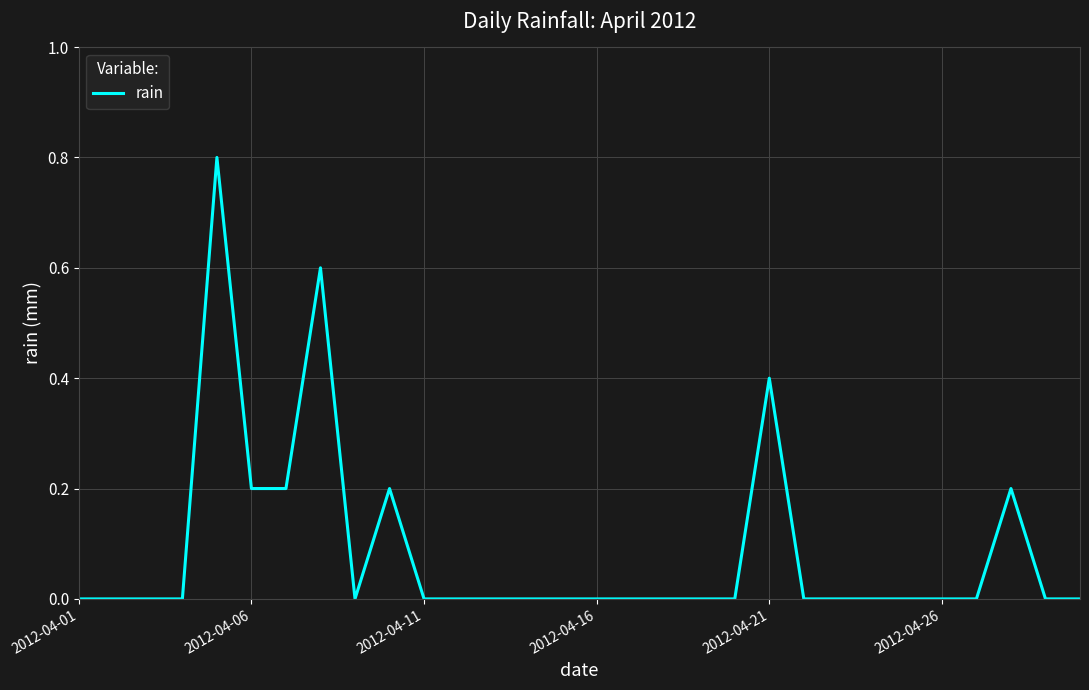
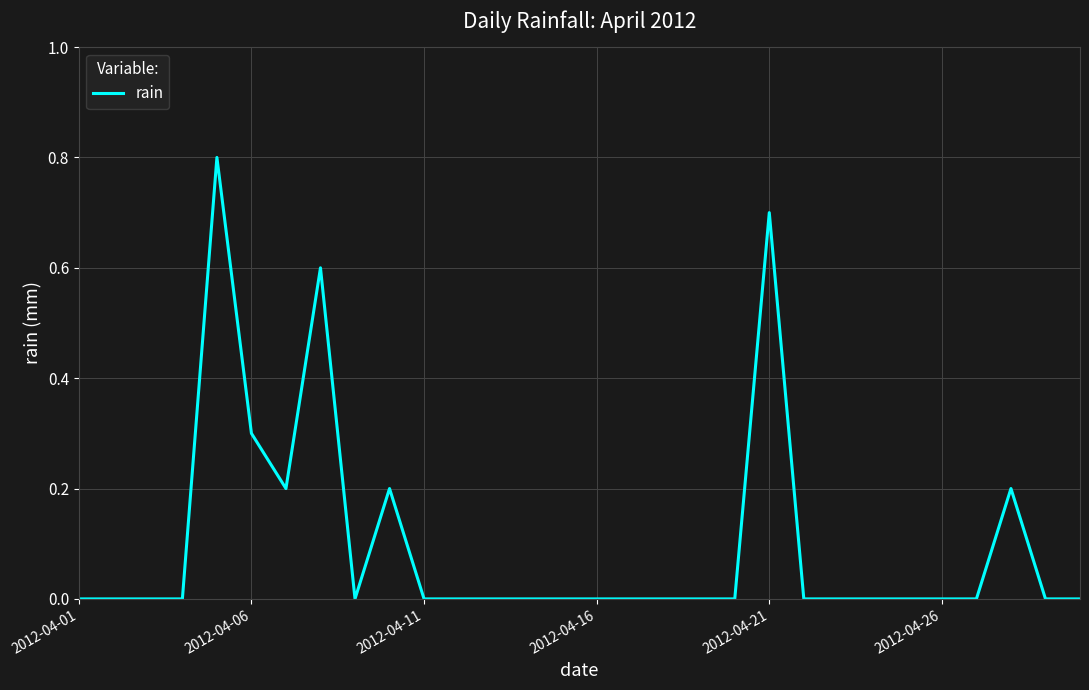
2012-04-06: 0.2 -> 0.3
2012-04-21: 0.4 -> 0.7
